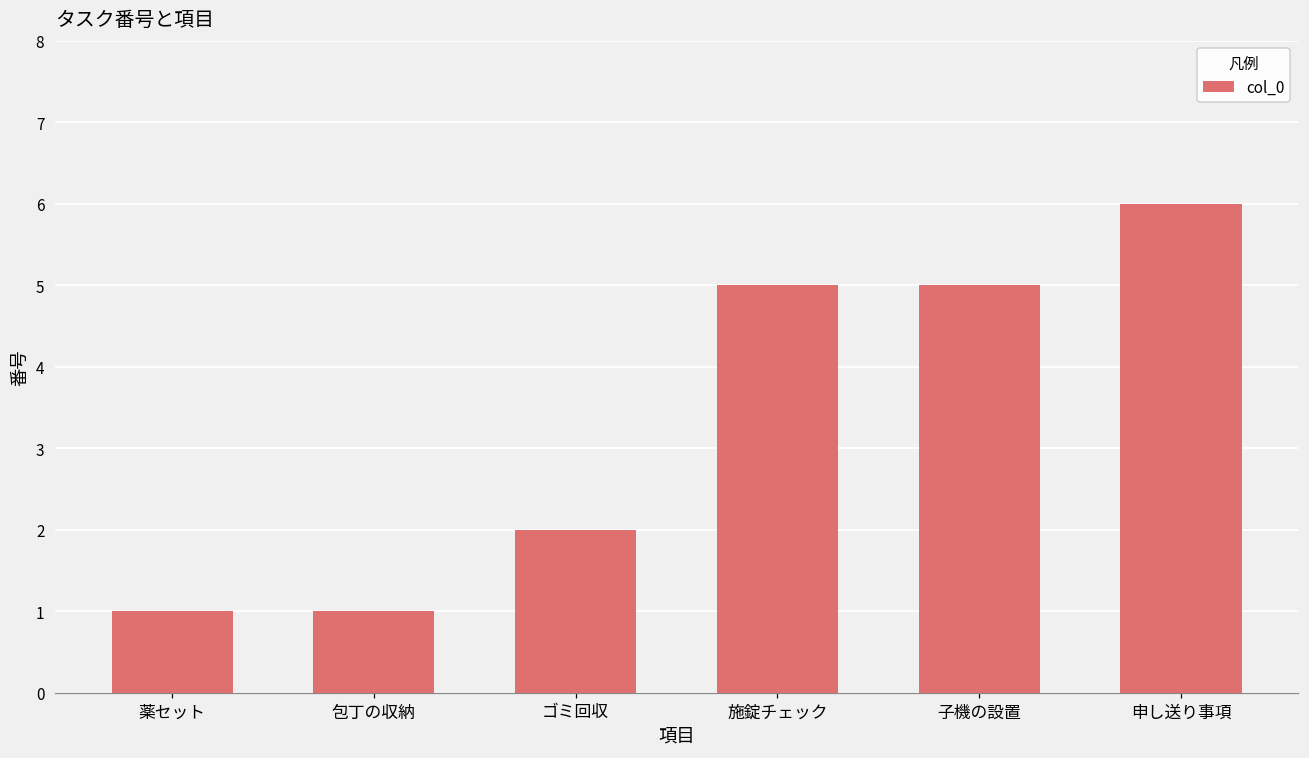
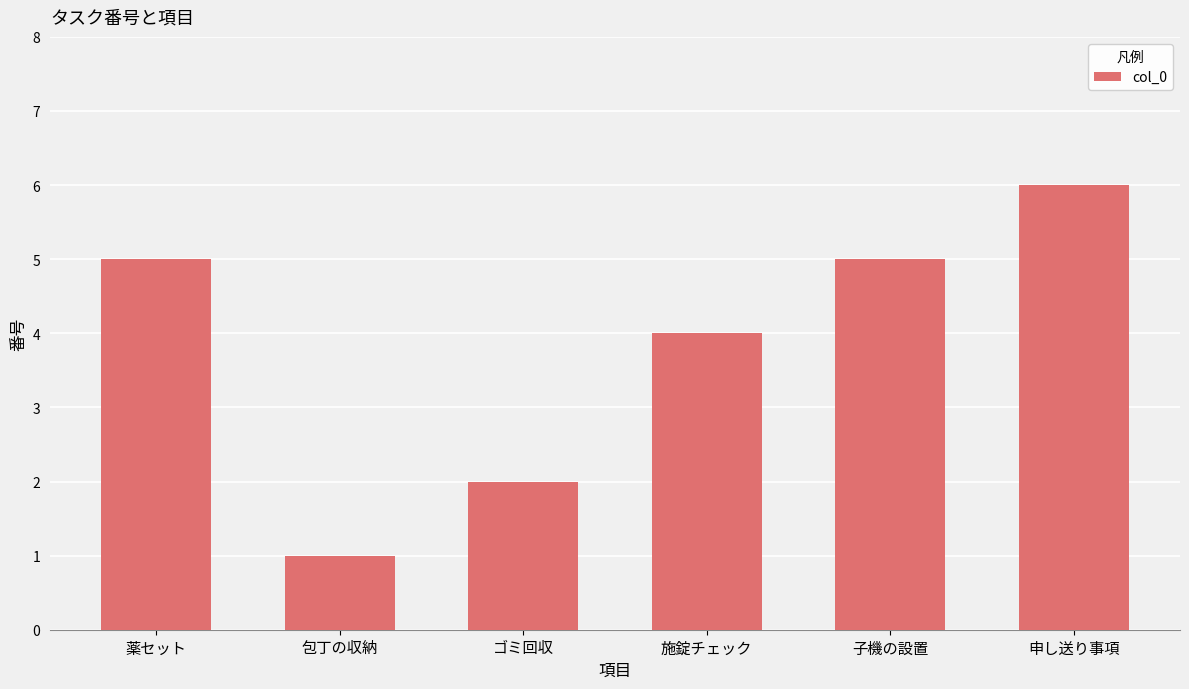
薬セット: 1 -> 5
施錠チェック: 5 -> 4
